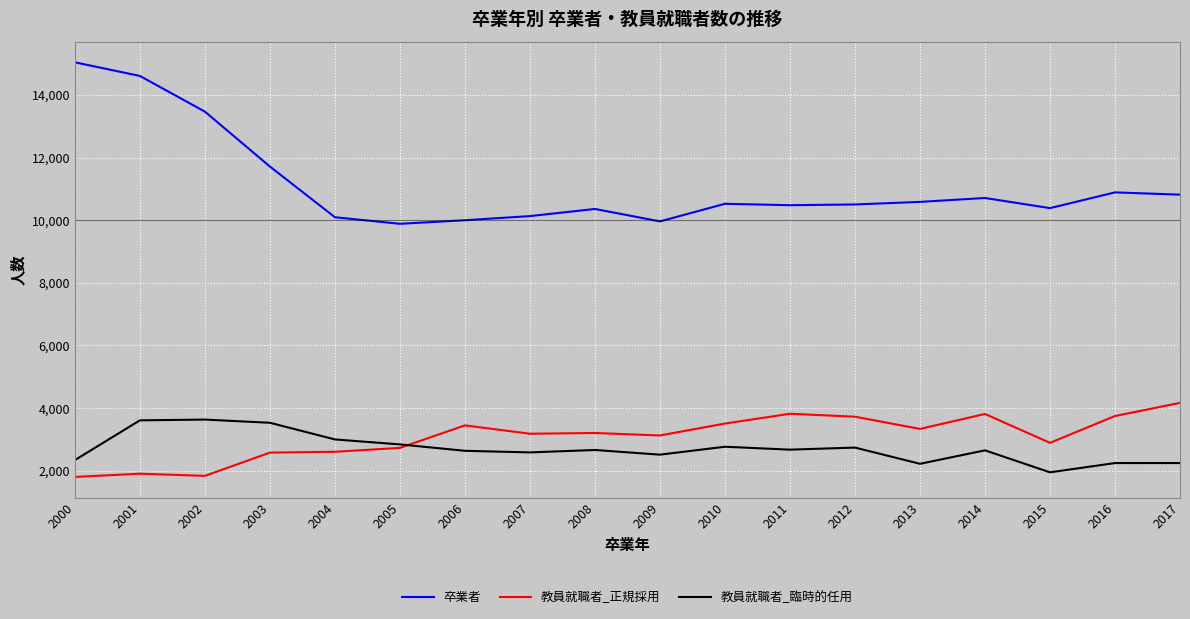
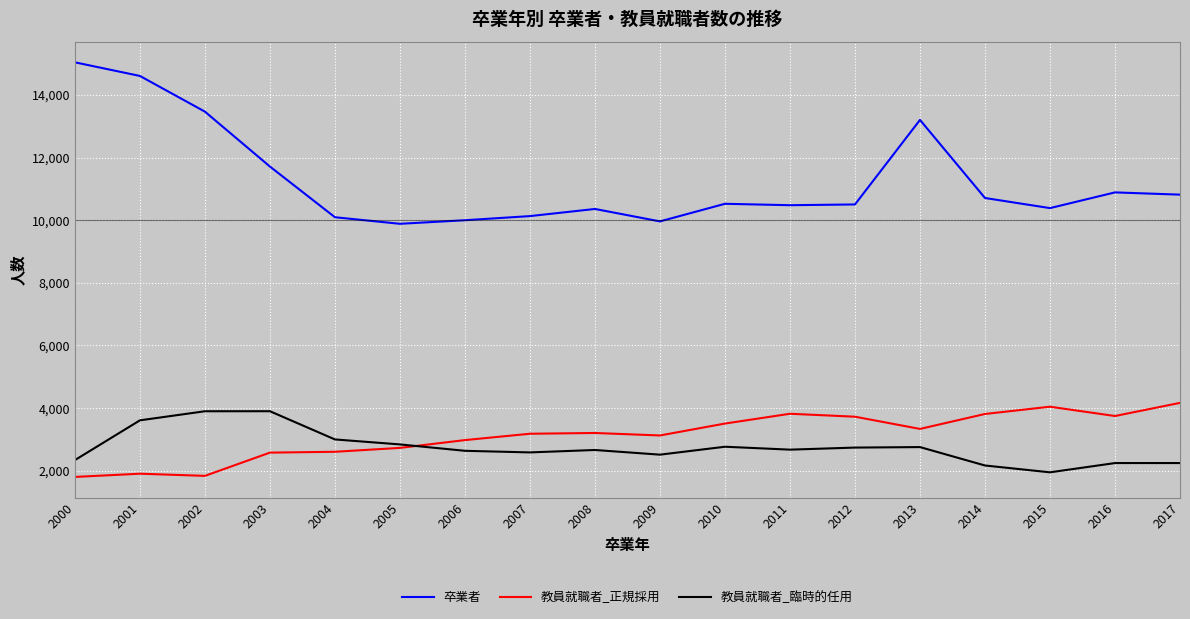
教員就職者_臨時的任用, 2002: 3,600 -> 3,900
教員就職者_臨時的任用, 2003: 3,500 -> 3,900
教員就職者_正規採用, 2006: 3,400 -> 3,000
卒業者, 2013: 10,600 -> 13,200
教員就職者_臨時的任用, 2013: 2,200 -> 2,800
教員就職者_臨時的任用, 2014: 2,700 -> 2,200
教員就職者_正規採用, 2015: 2,900 -> 4,000
